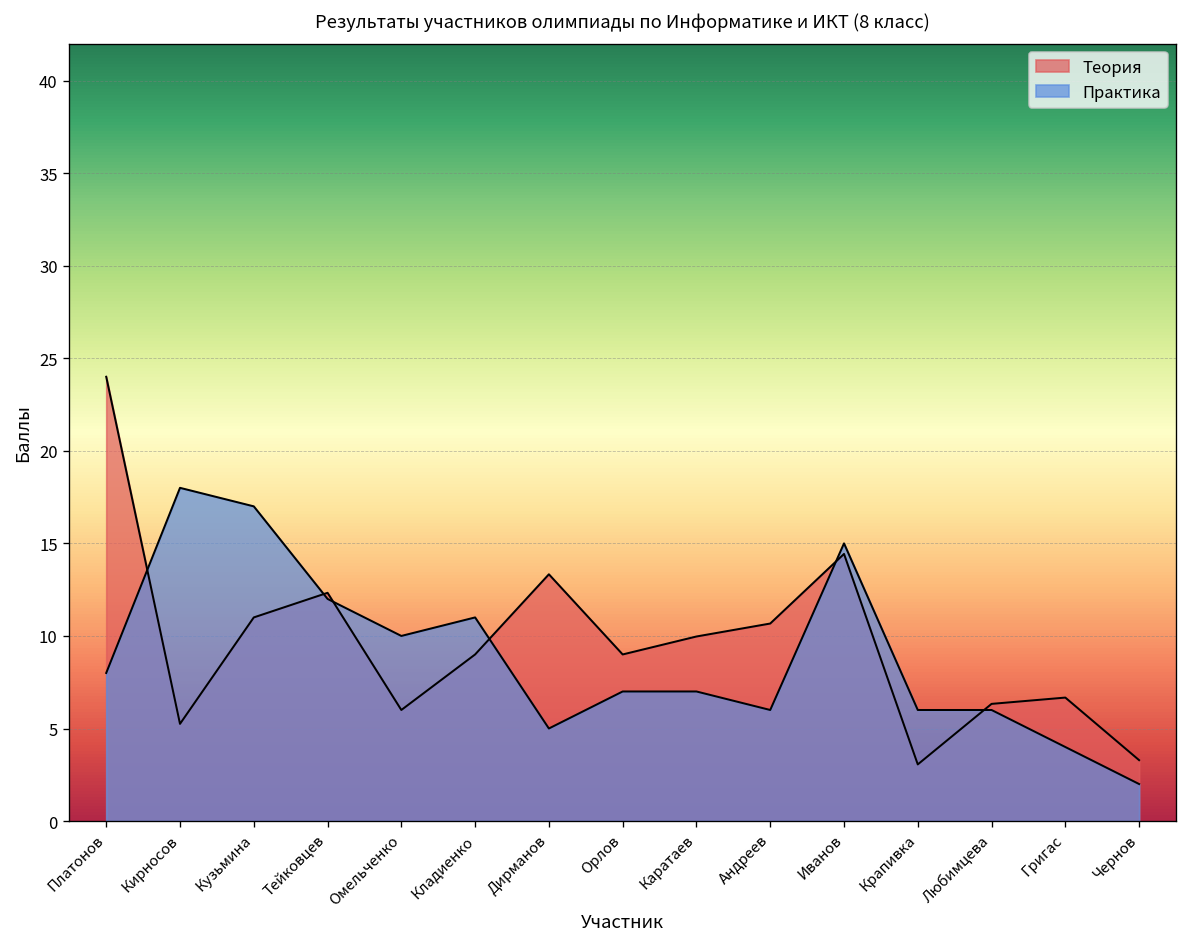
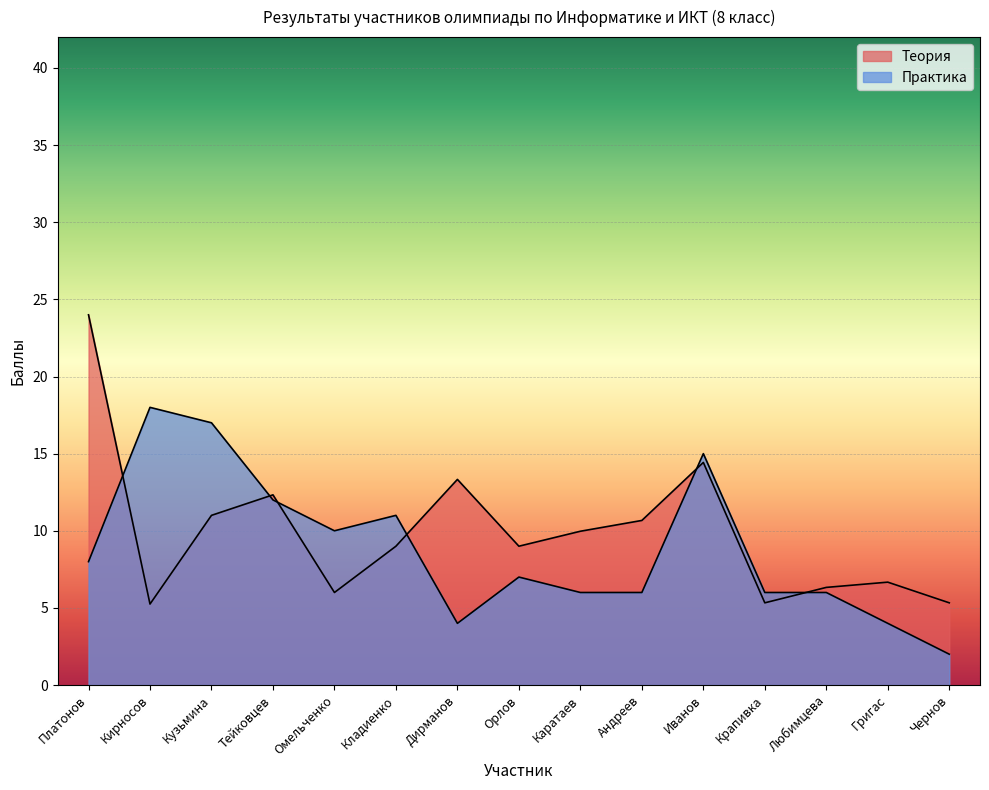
Практика, Дирманов: 5 -> 4
Практика, Каратаев: 7 -> 6
Теория, Крапивка: 3.1 -> 5.3
Теория, Чернов: 3.3 -> 5.3
